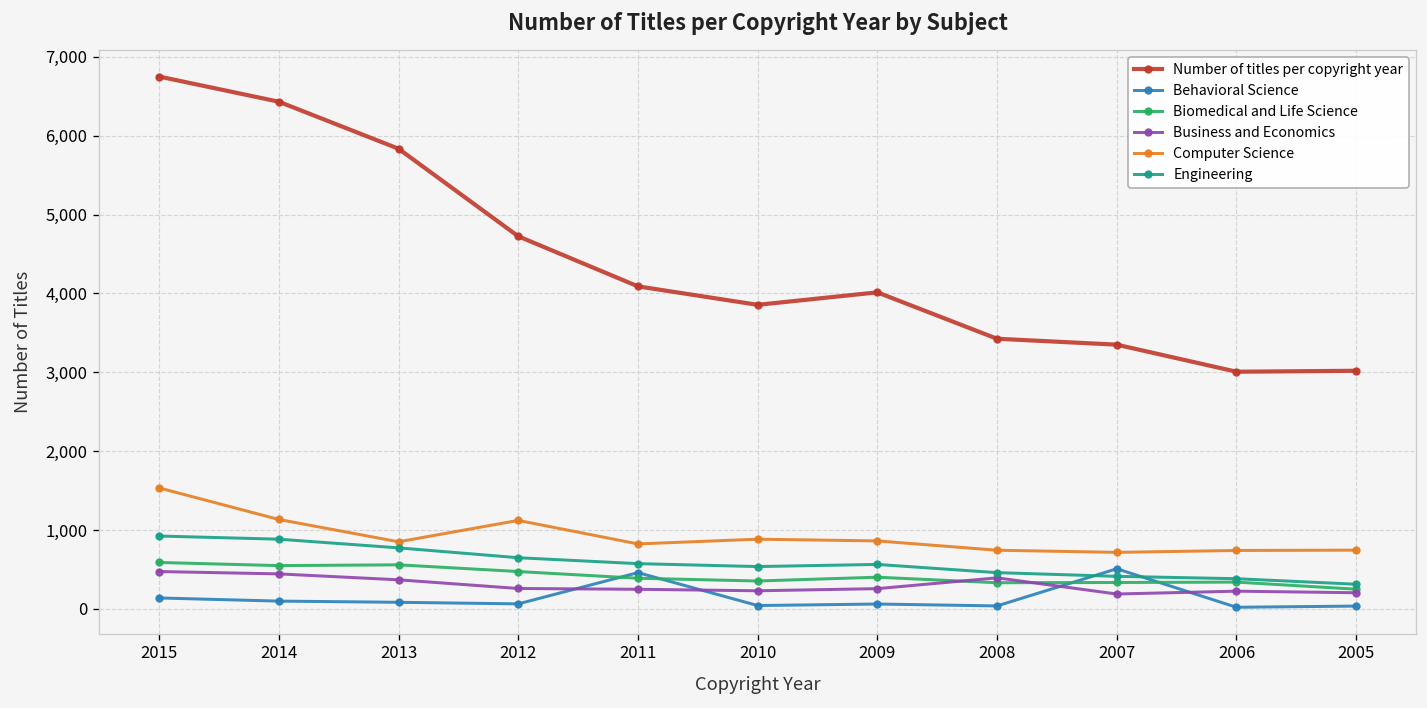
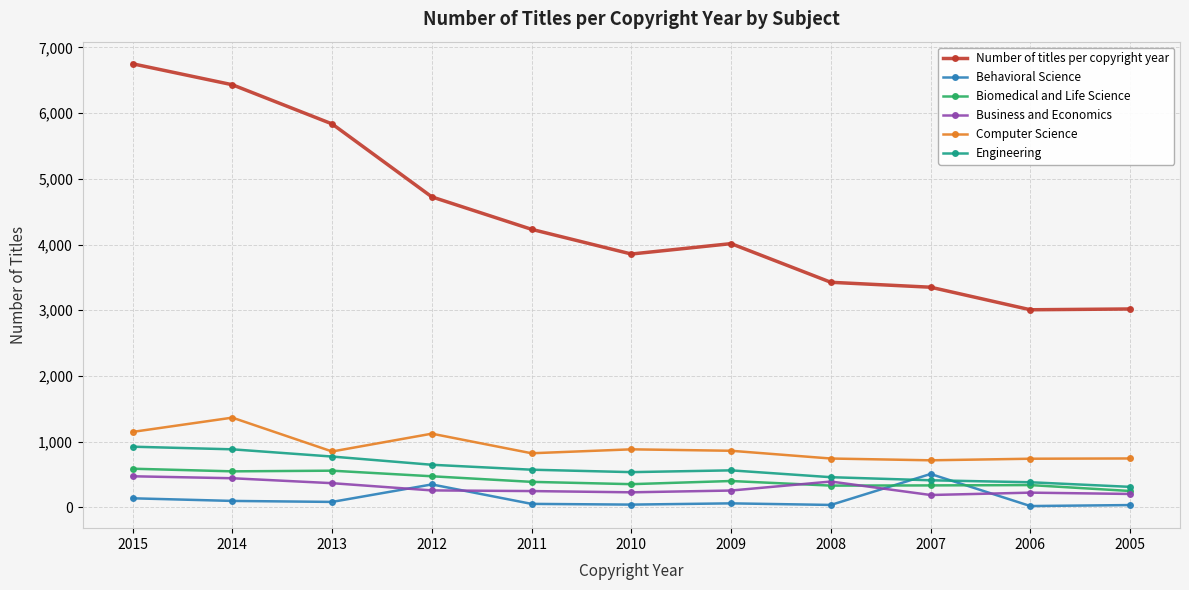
Computer Science, 2015: 1,500 -> 1,200
Computer Science, 2014: 1,100 -> 1,400
Behavioral Science, 2012: 100 -> 400
Number of titles per copyright year, 2011: 4,100 -> 4,200
Behavioral Science, 2011: 500 -> 100
